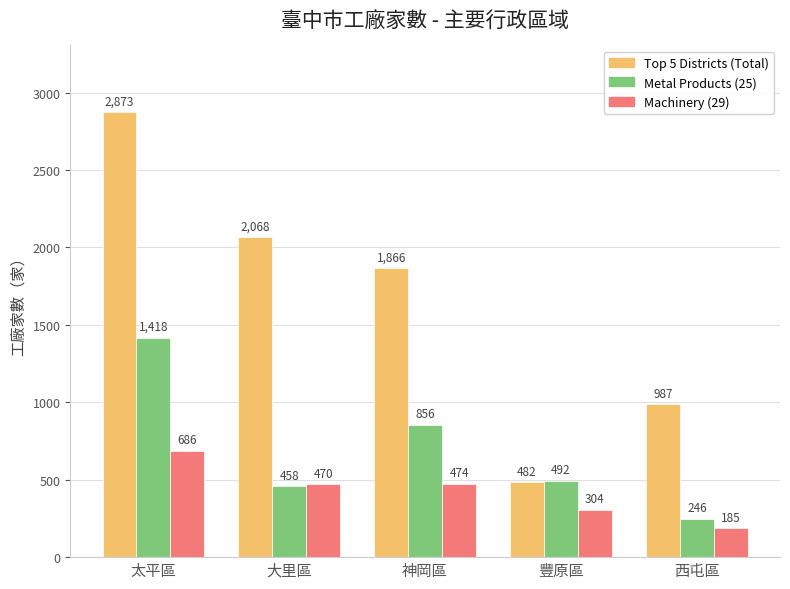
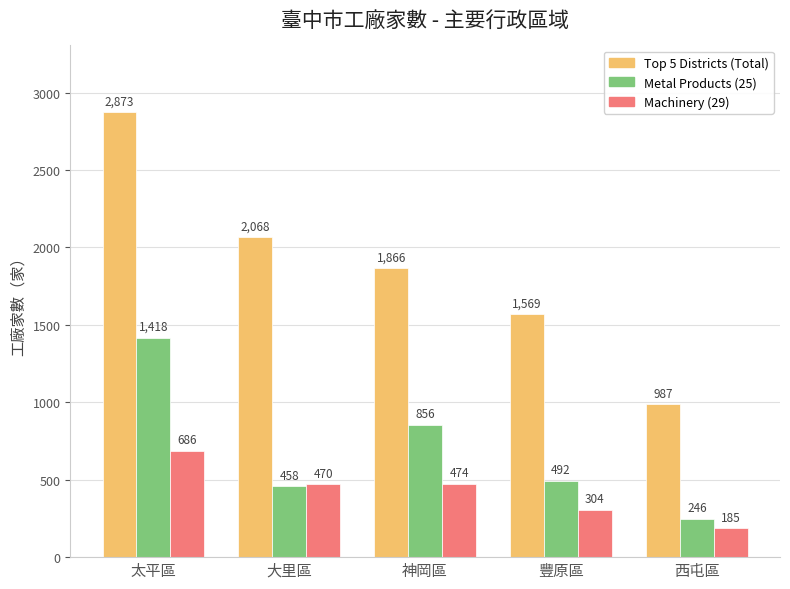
Top 5 Districts (Total), 豐原區: 482 -> 1,569
